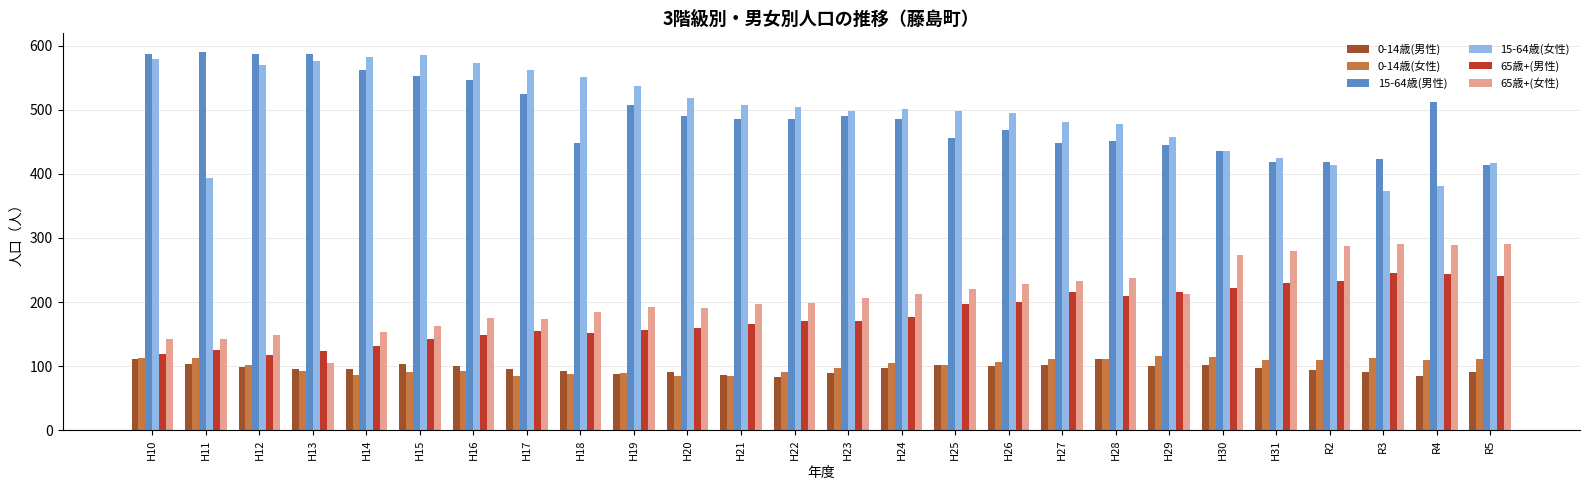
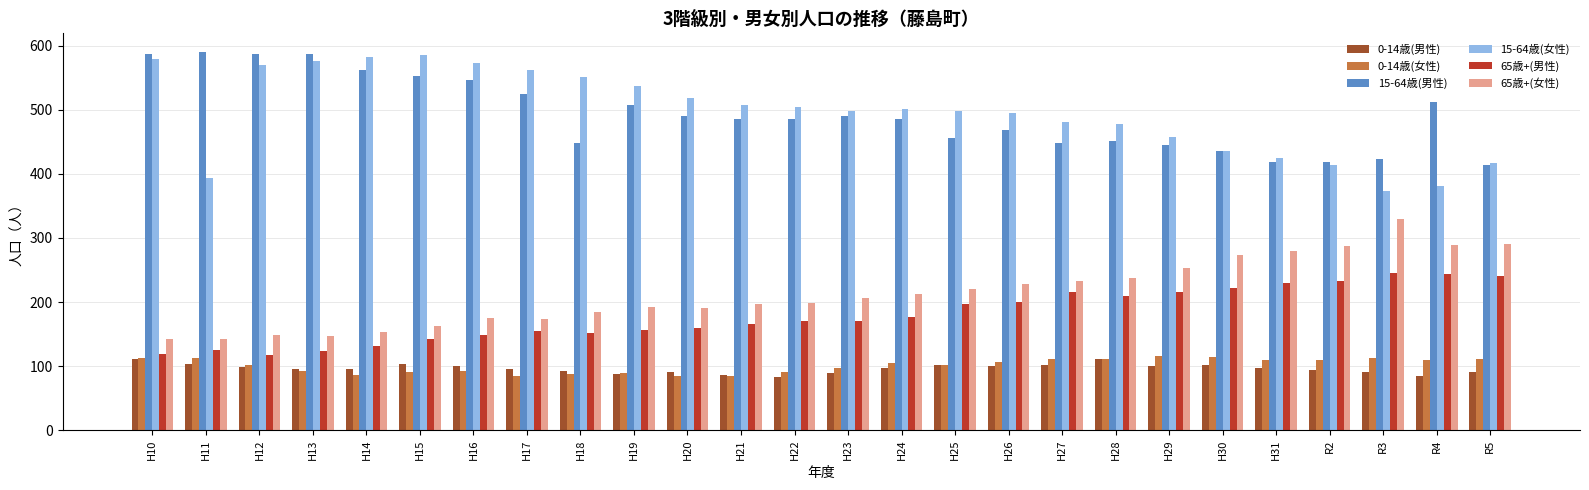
65歳+(女性), H13: 100 -> 150
65歳+(女性), H29: 210 -> 250
65歳+(女性), R3: 290 -> 330
